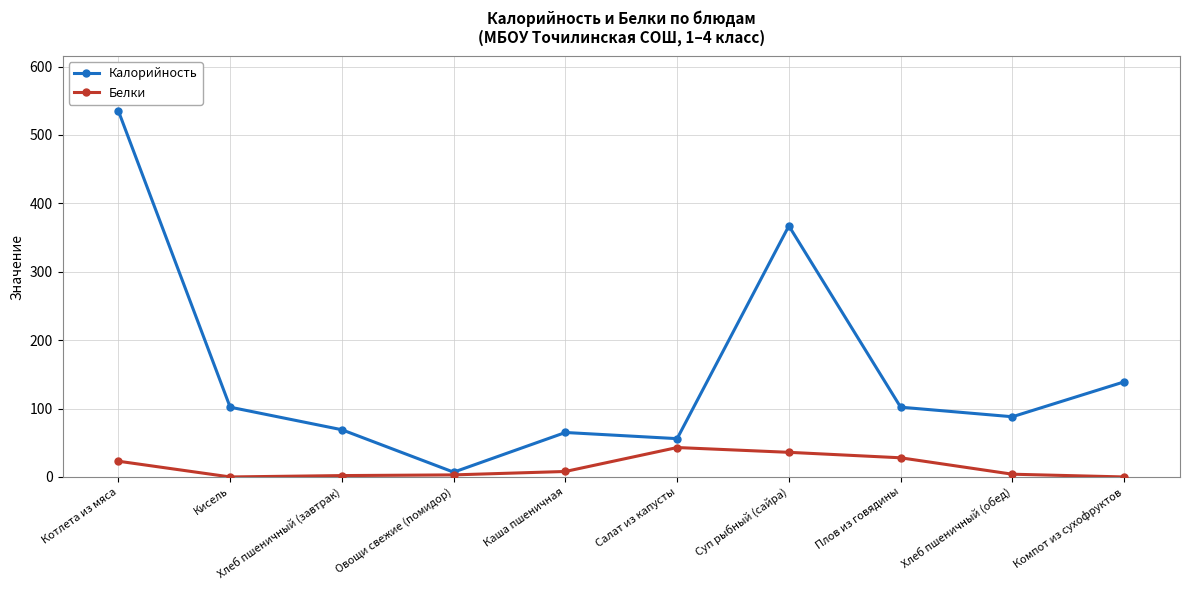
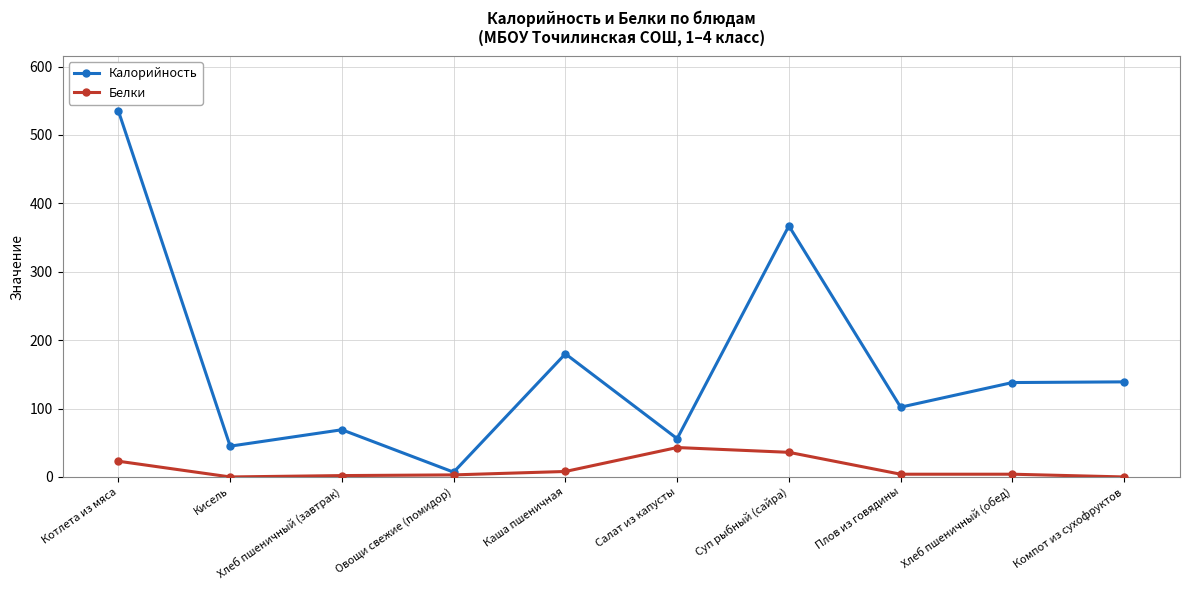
Калорийность, Кисель: 100 -> 50
Калорийность, Каша пшеничная: 70 -> 180
Белки, Плов из говядины: 30 -> 0
Калорийность, Хлеб пшеничный (обед): 90 -> 140
